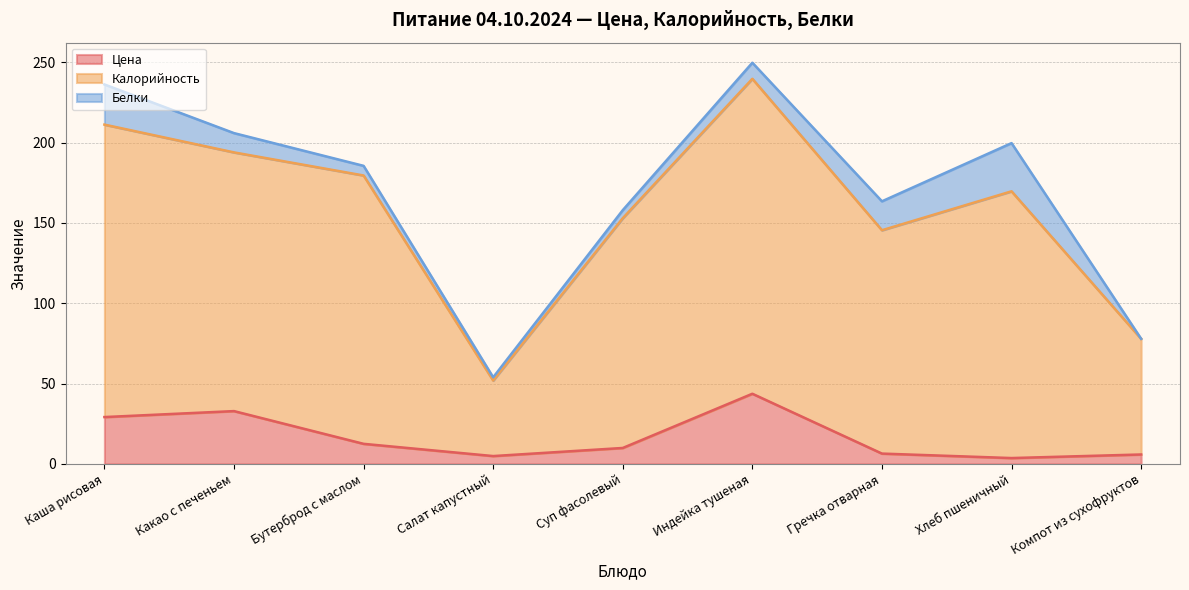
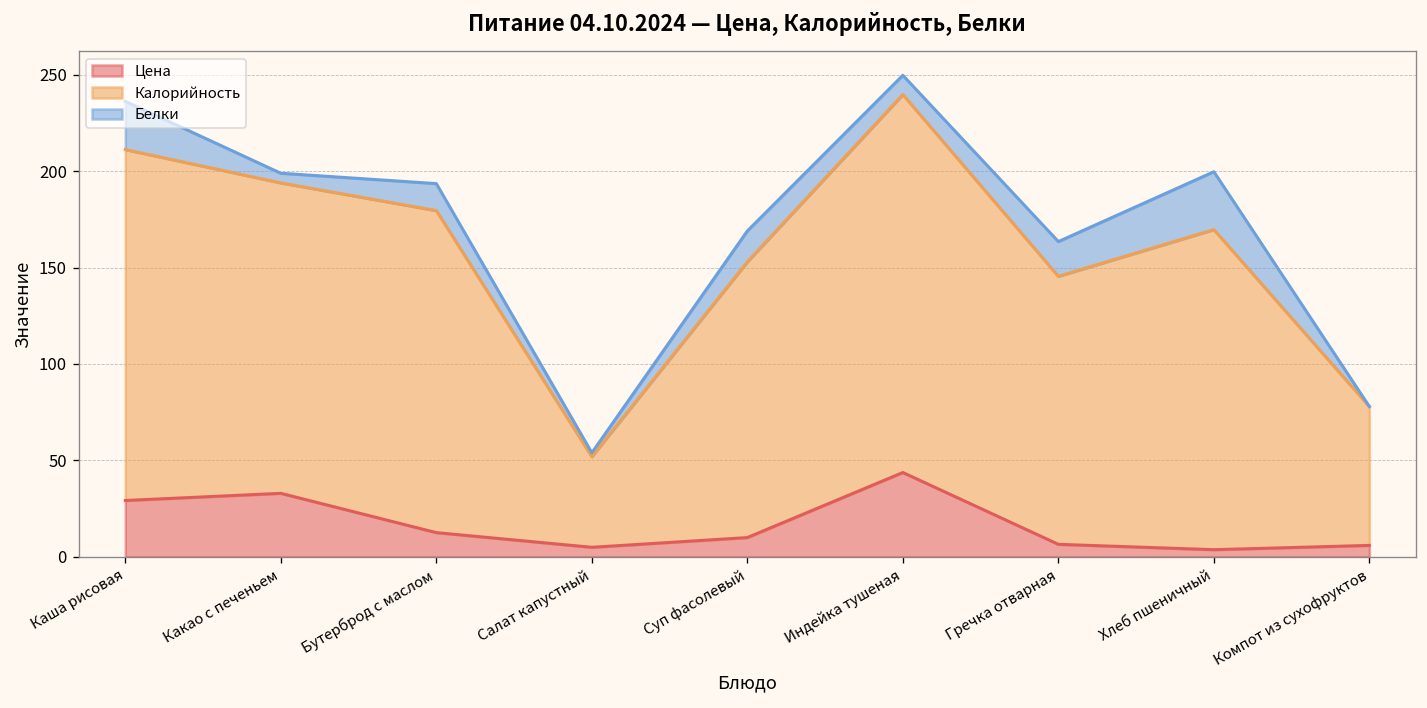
Белки, Какао с печеньем: 12 -> 5
Белки, Бутерброд с маслом: 6 -> 14
Белки, Суп фасолевый: 5 -> 16
